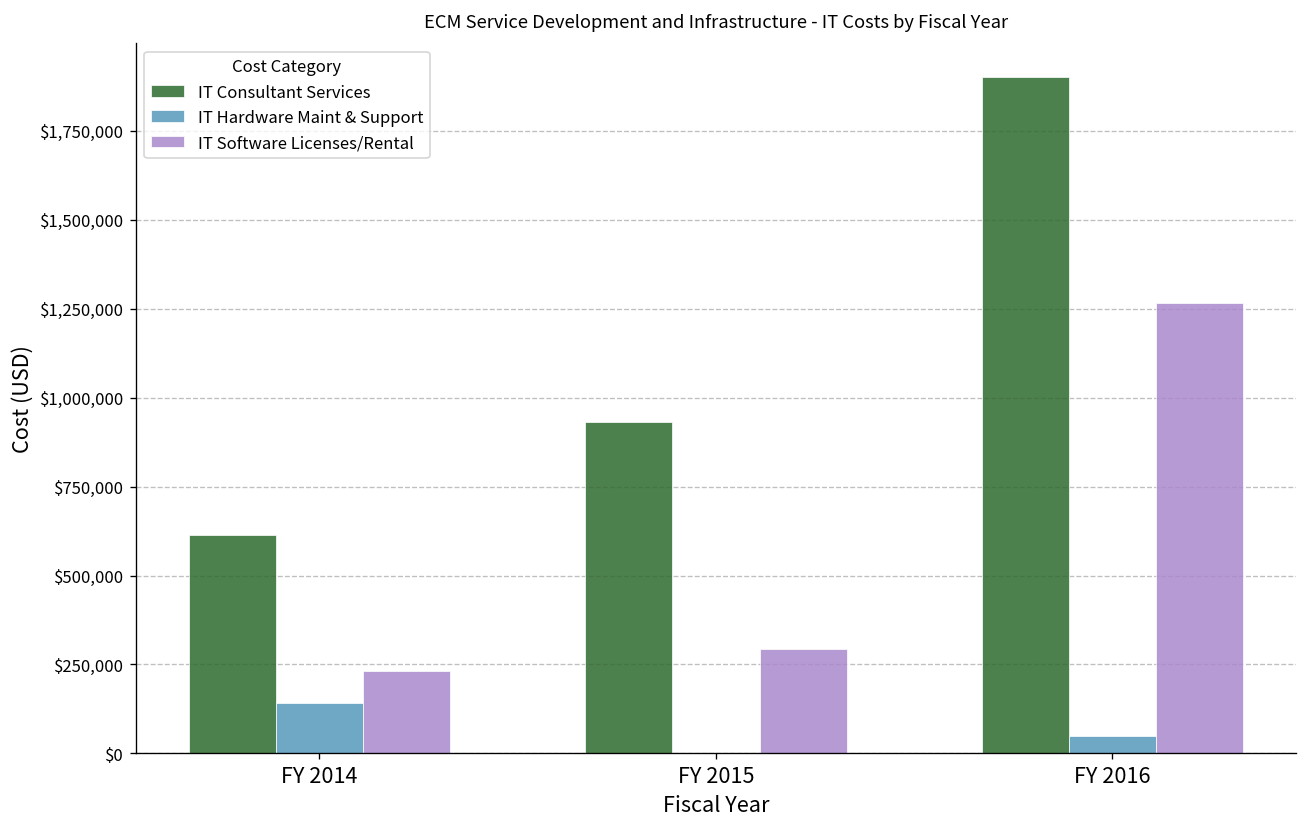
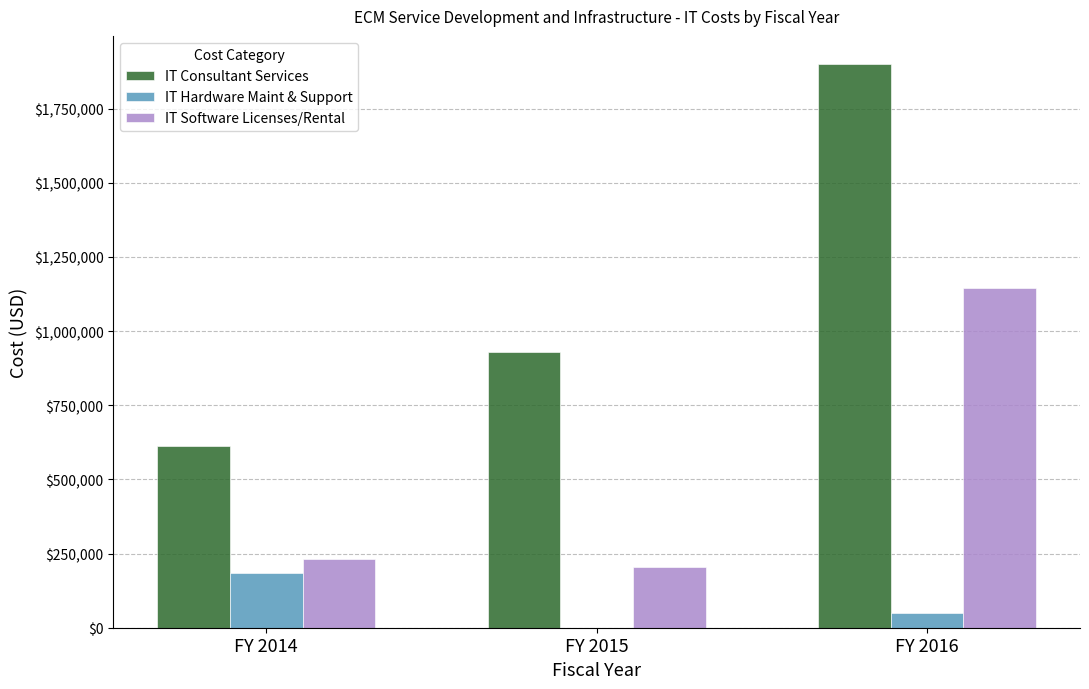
IT Hardware Maint & Support, FY 2014: $140,000 -> $180,000
IT Software Licenses/Rental, FY 2015: $290,000 -> $200,000
IT Software Licenses/Rental, FY 2016: $1,270,000 -> $1,140,000
